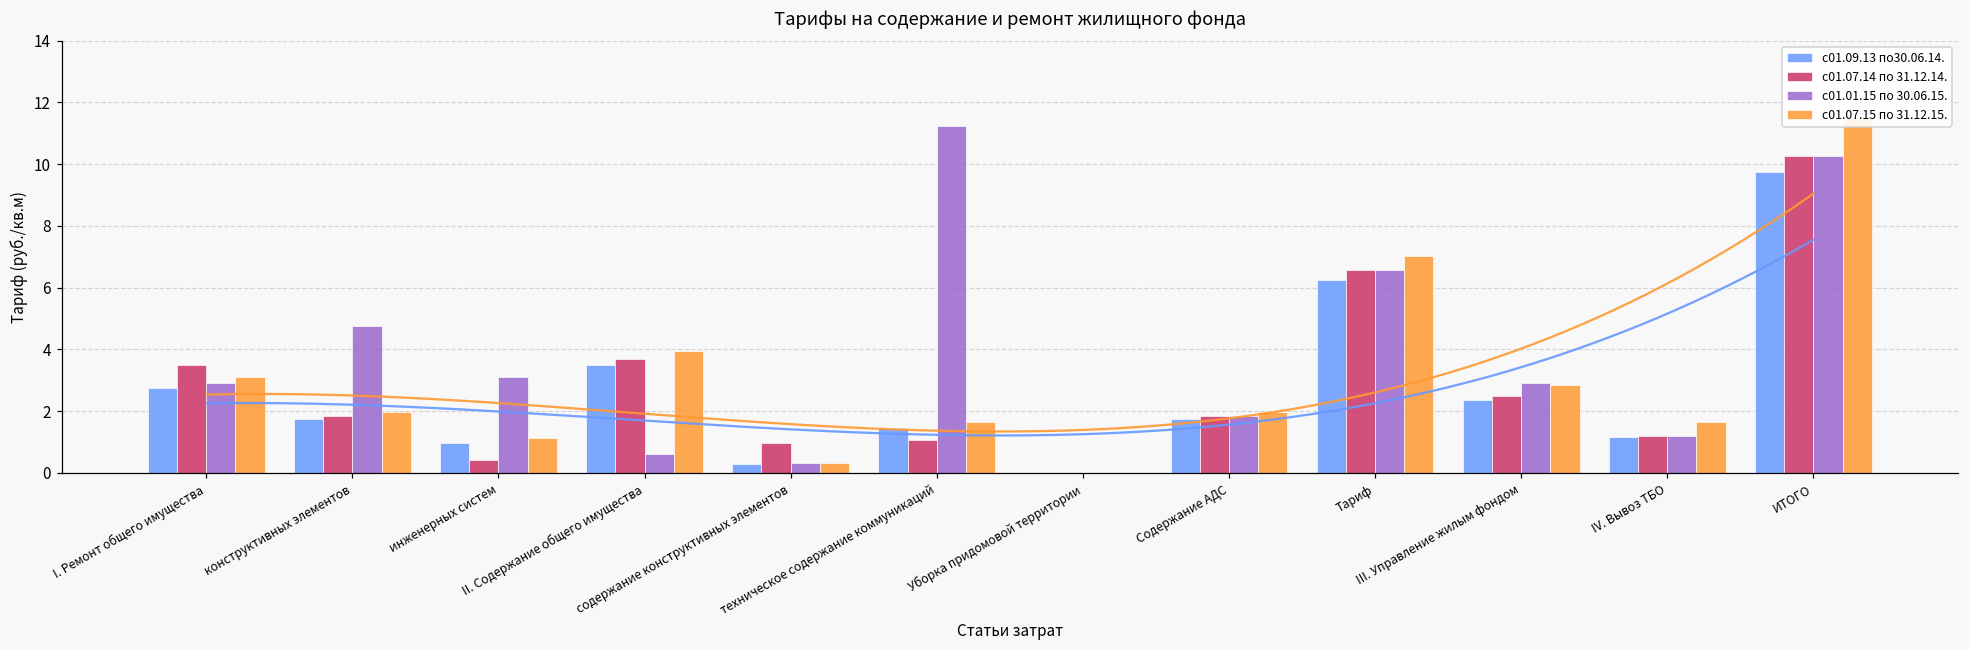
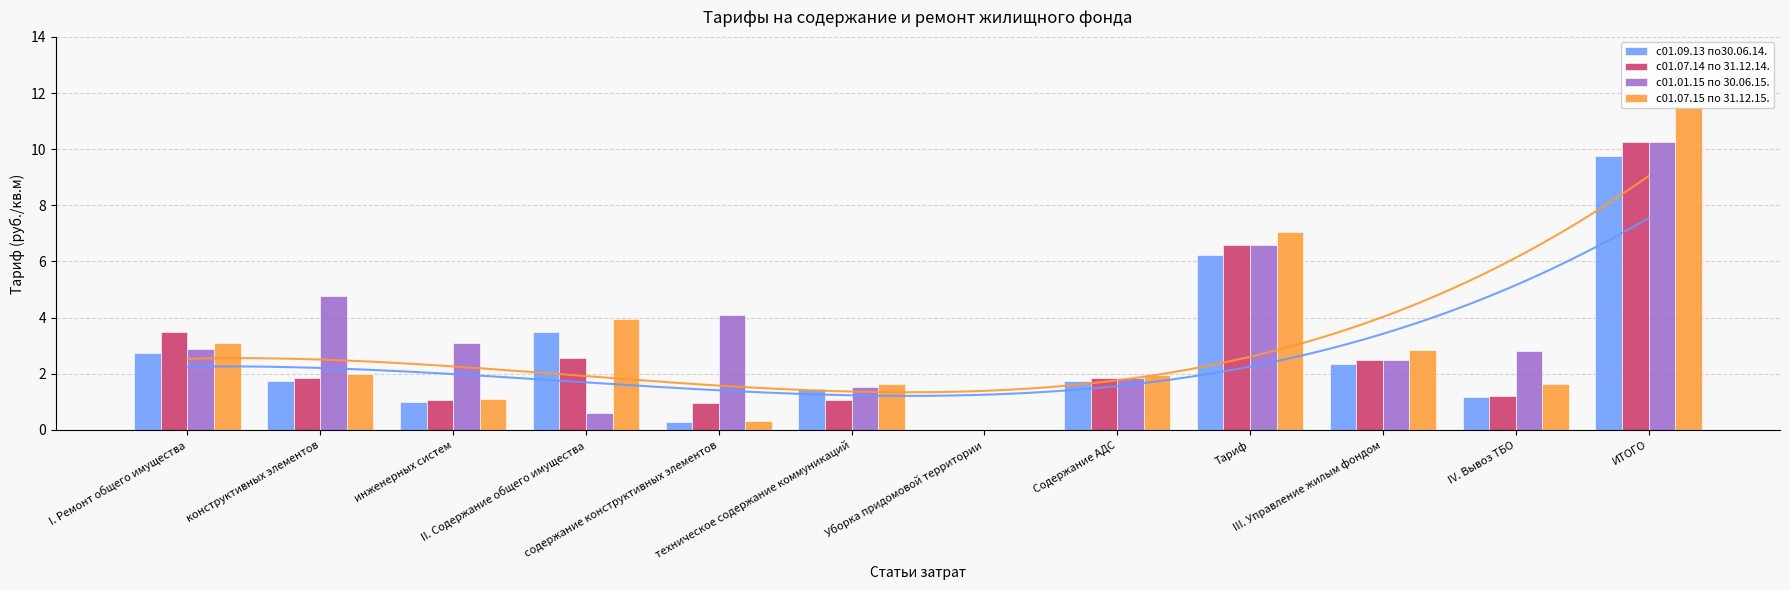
с01.07.14 по 31.12.14., инженерных систем: 0.4 -> 1.1
с01.07.14 по 31.12.14., II. Содержание общего имущества: 3.7 -> 2.6
с01.01.15 по 30.06.15., содержание конструктивных элементов: 0.3 -> 4.1
с01.01.15 по 30.06.15., техническое содержание коммуникаций: 11.2 -> 1.5
с01.01.15 по 30.06.15., III. Управление жилым фондом: 2.9 -> 2.5
с01.01.15 по 30.06.15., IV. Вывоз ТБО: 1.2 -> 2.8
